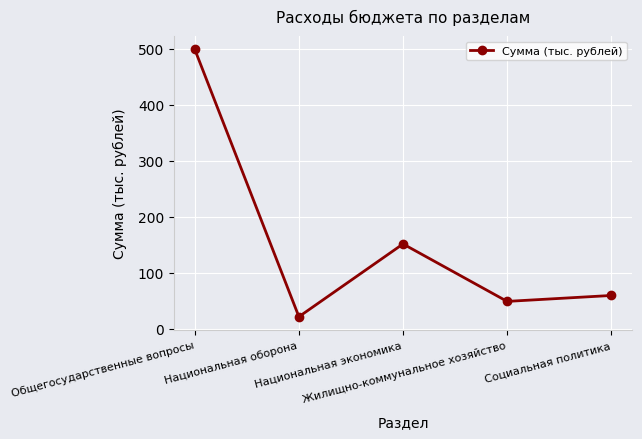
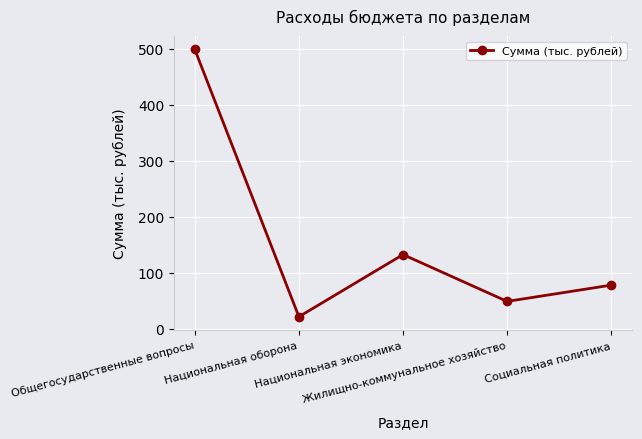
Национальная экономика: 150 -> 130
Социальная политика: 60 -> 80
